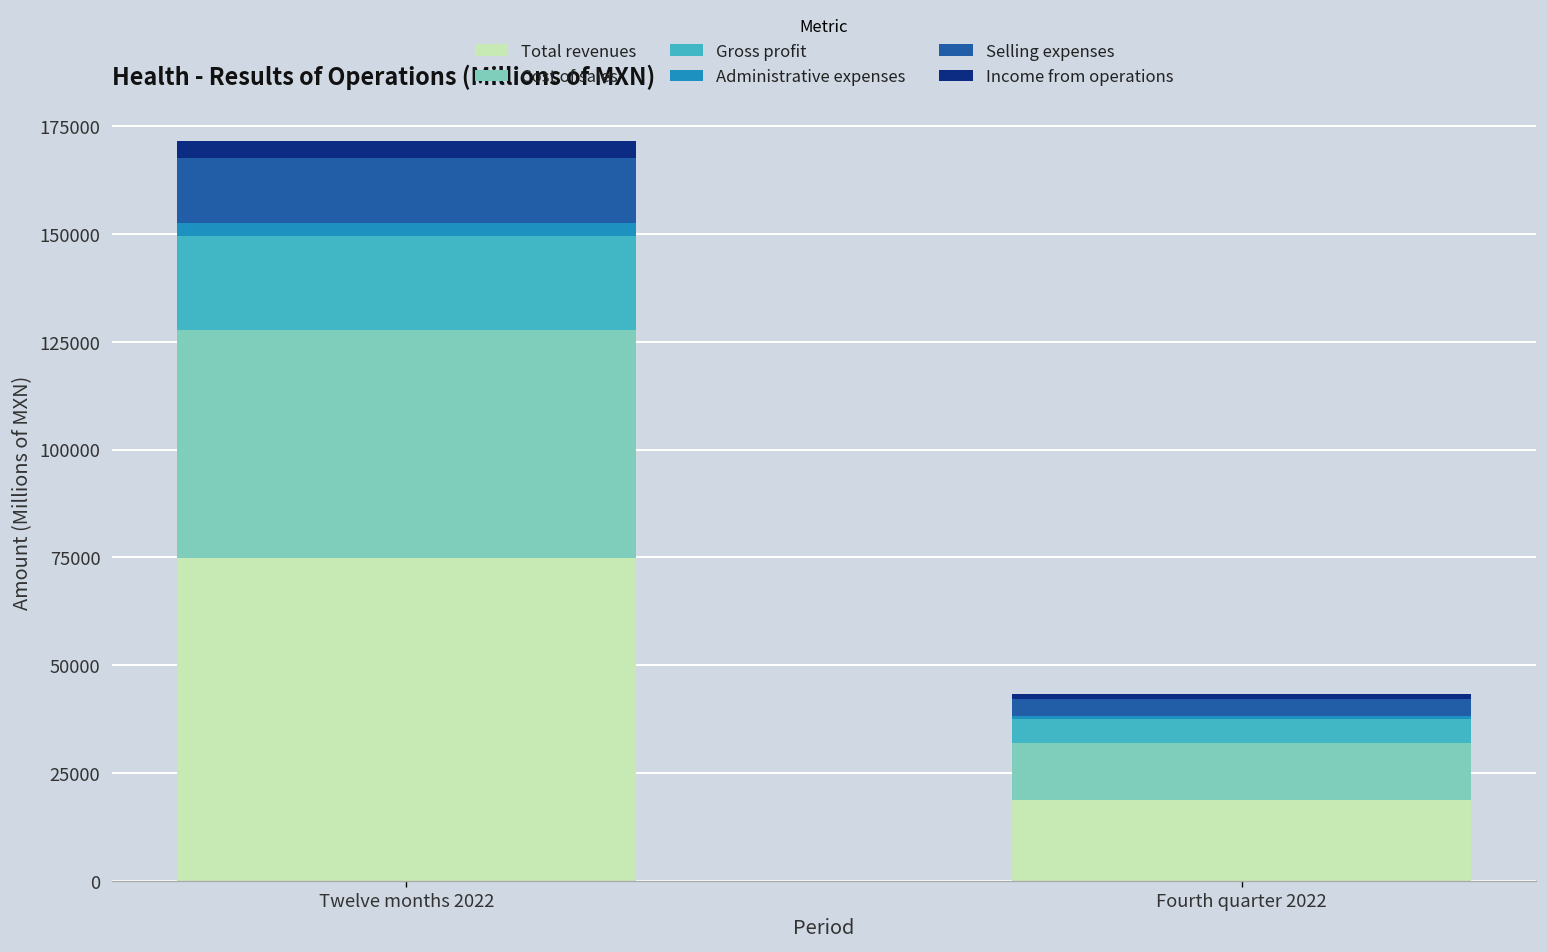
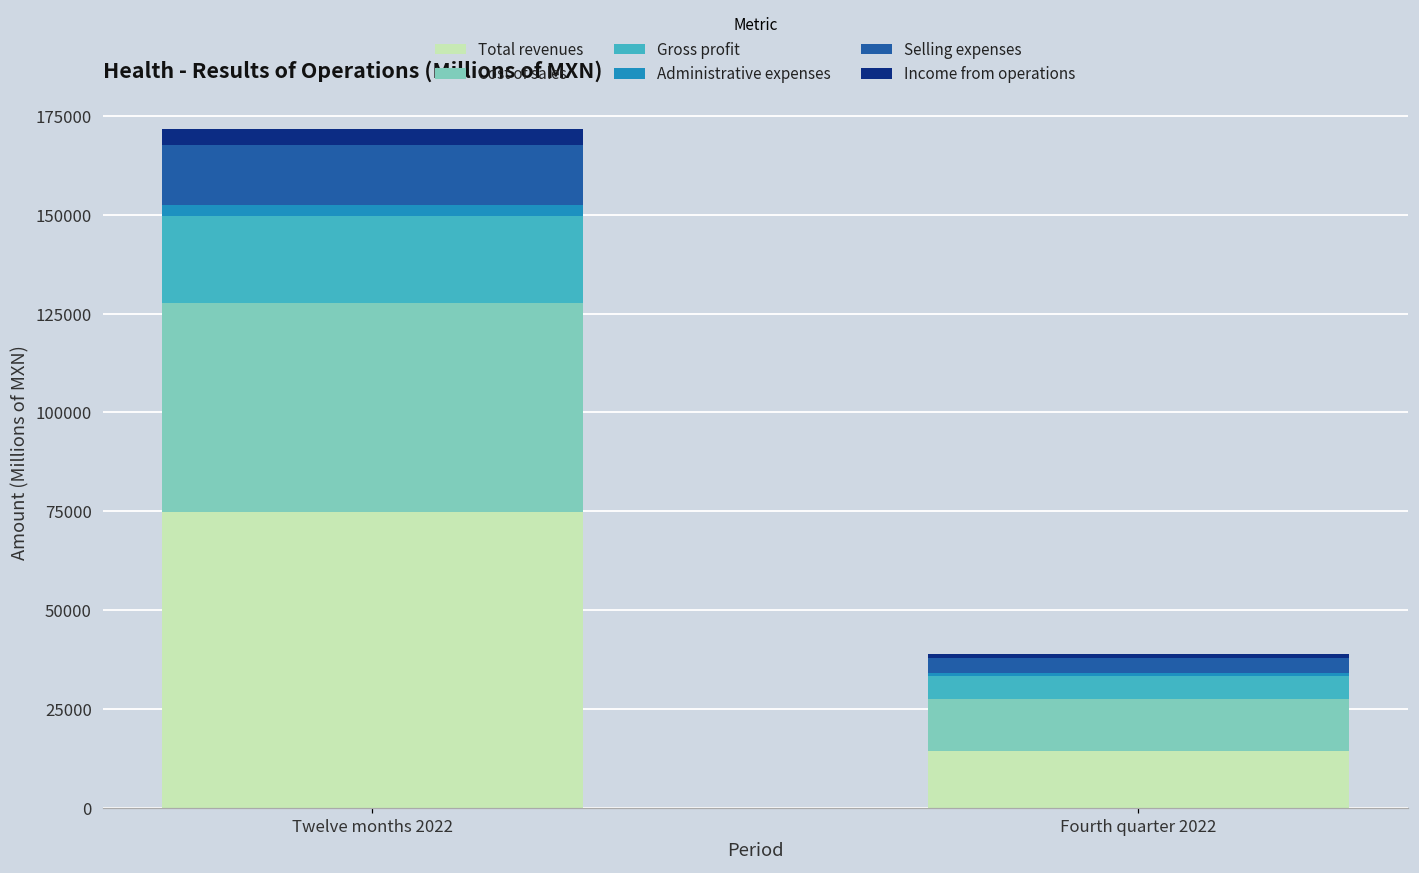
Total revenues, Fourth quarter 2022: 19000 -> 14000
